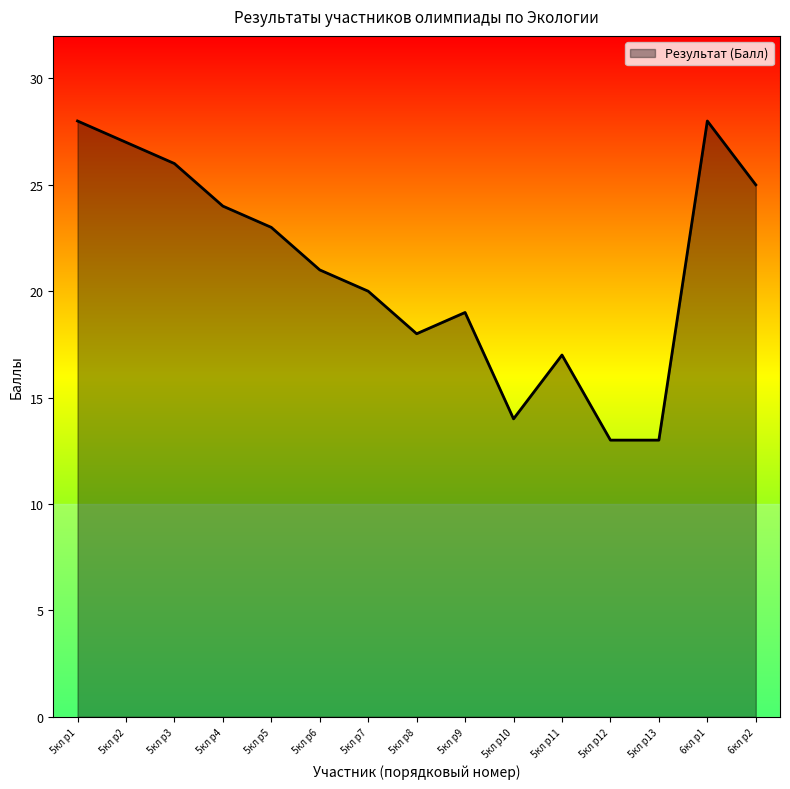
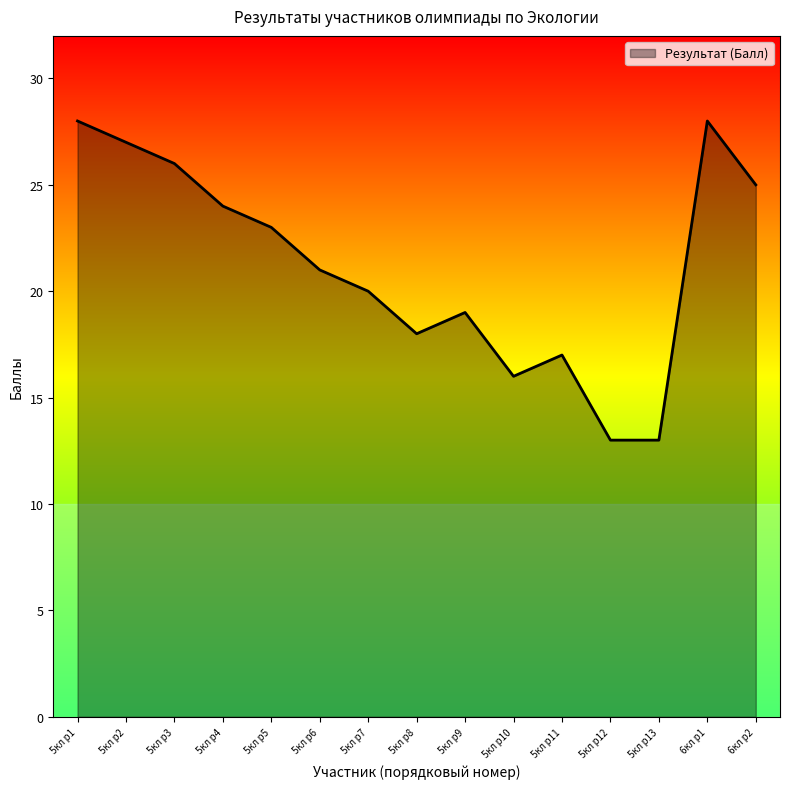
5кл p10: 14 -> 16
